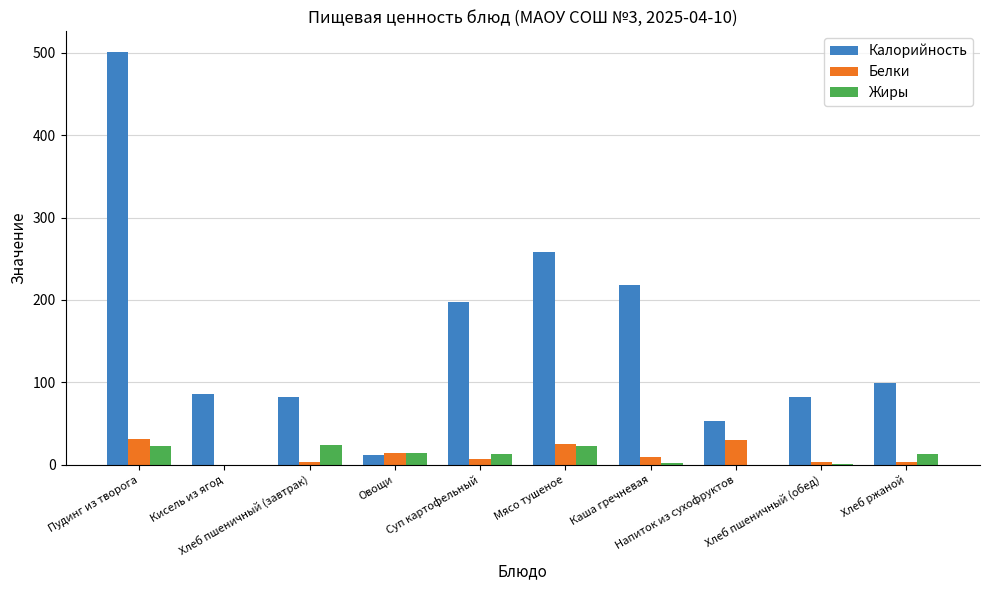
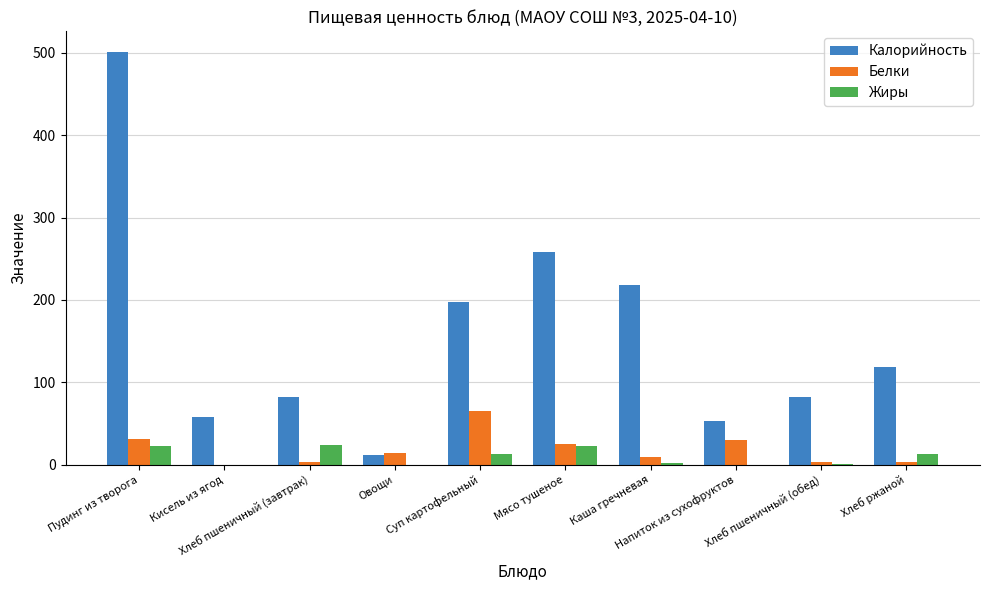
Калорийность, Кисель из ягод: 90 -> 60
Жиры, Овощи: 10 -> 0
Белки, Суп картофельный: 10 -> 70
Калорийность, Хлеб ржаной: 100 -> 120
